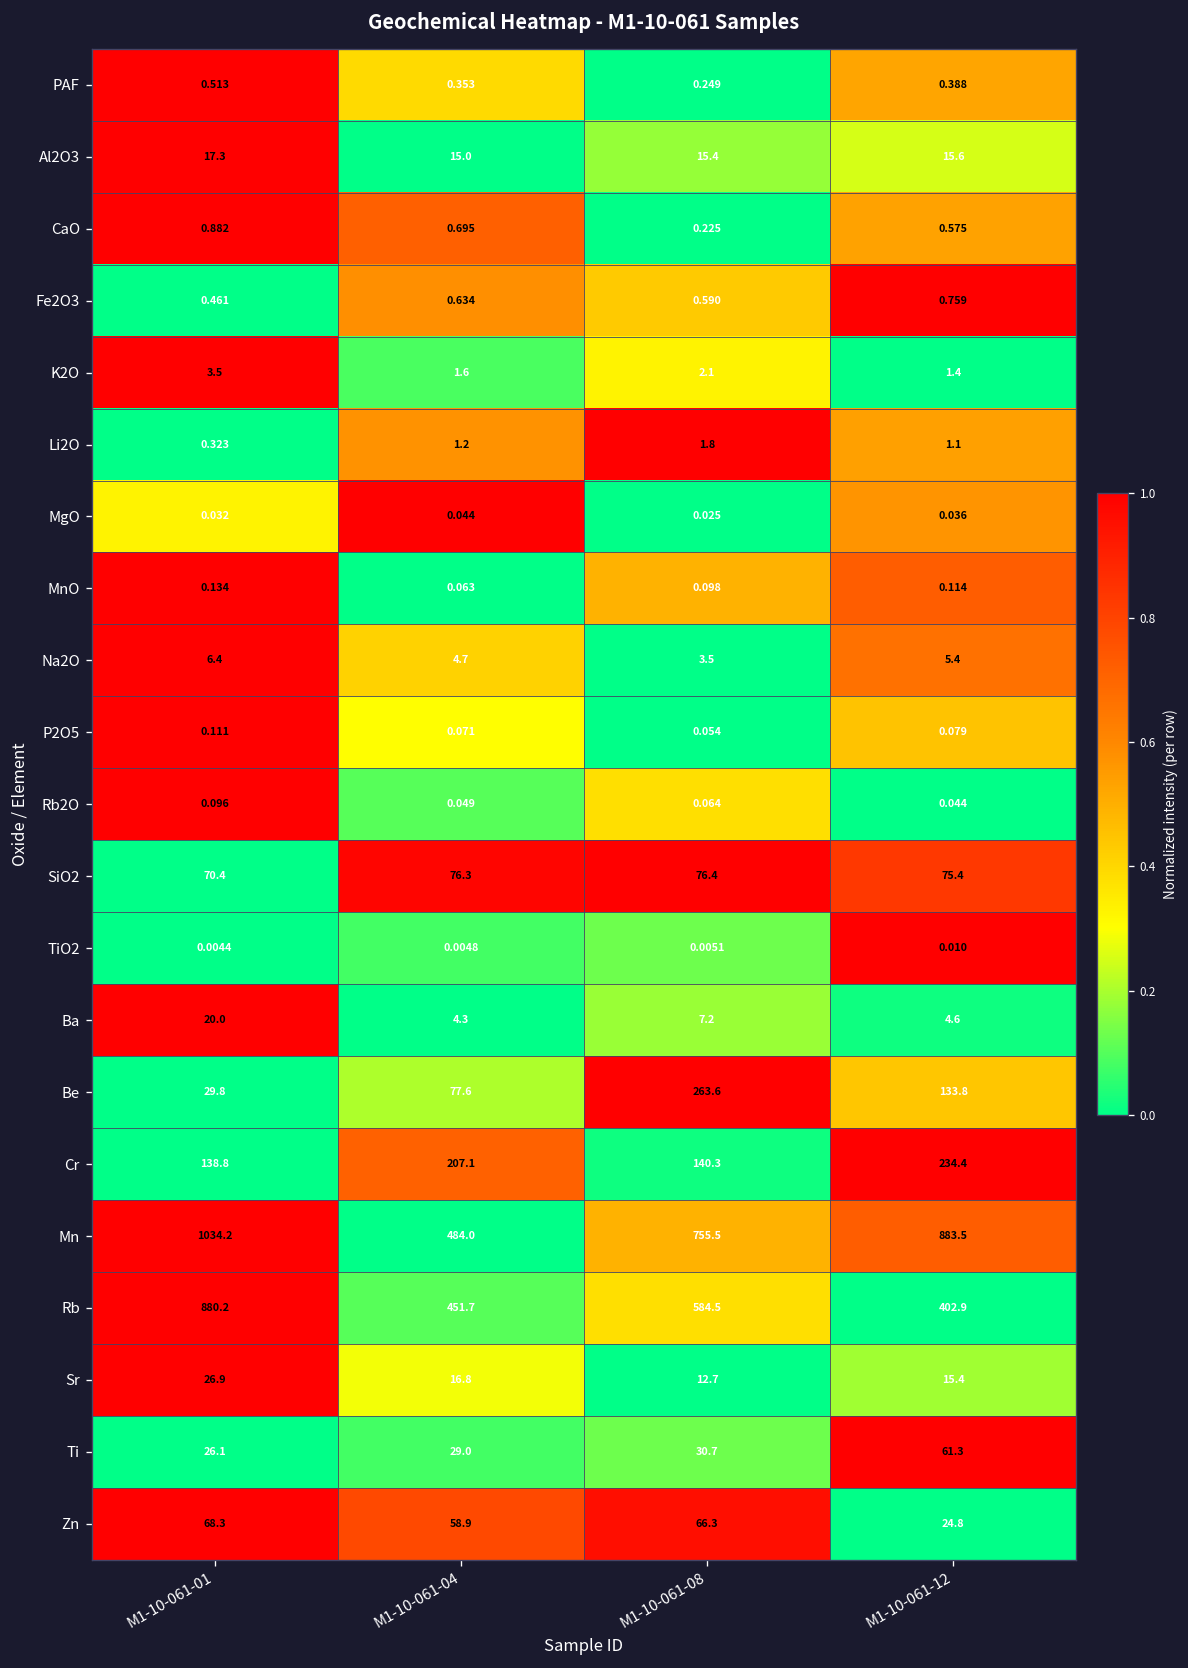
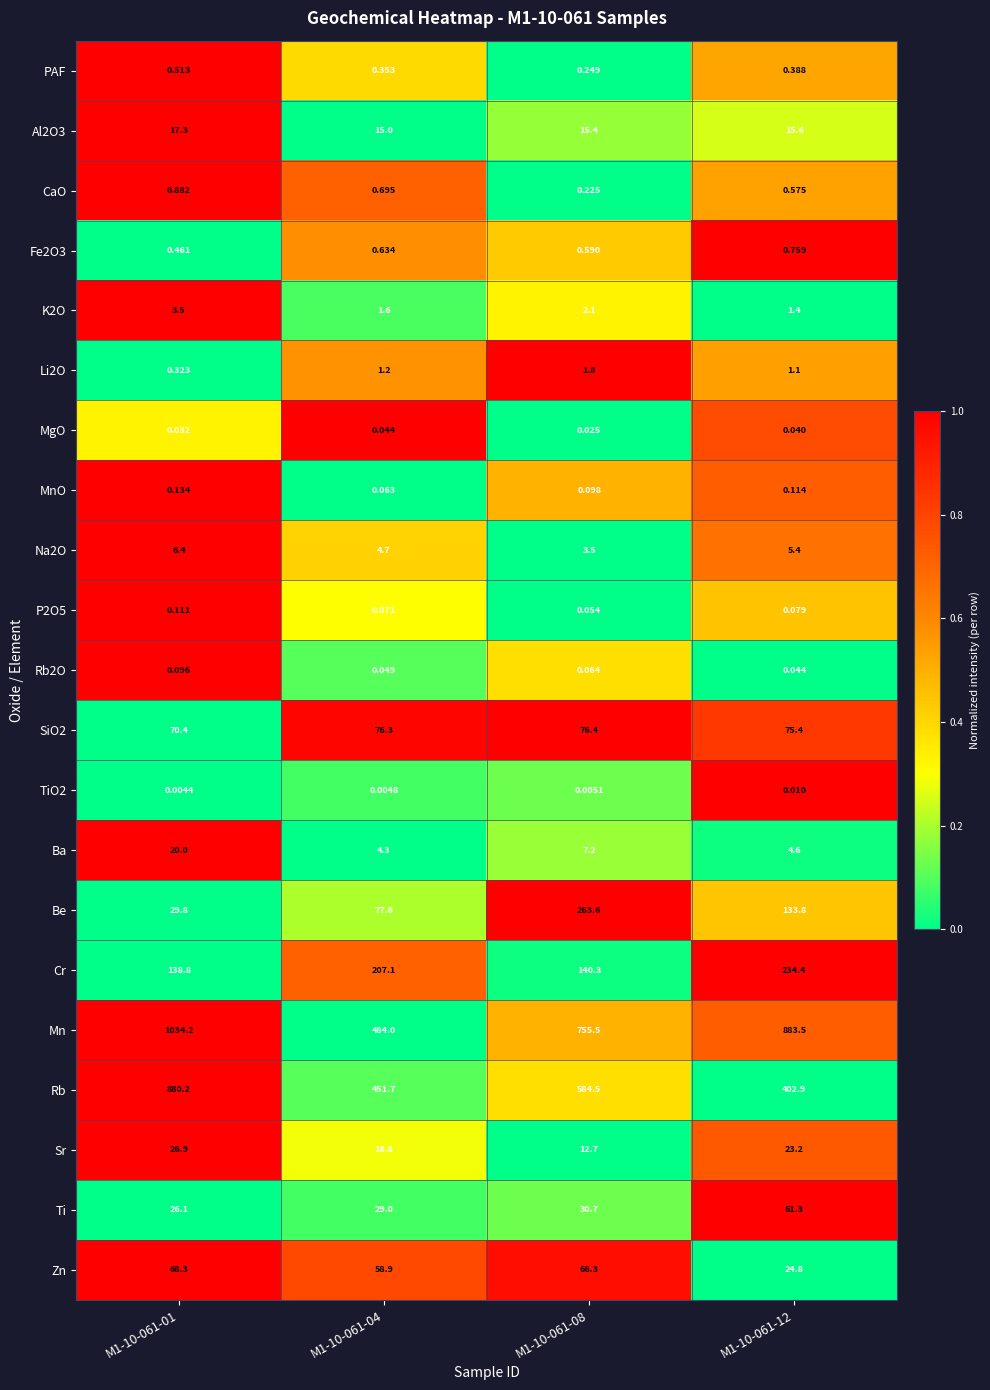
MgO, M1-10-061-12: 0.036 -> 0.040
Sr, M1-10-061-12: 15.4 -> 23.2
